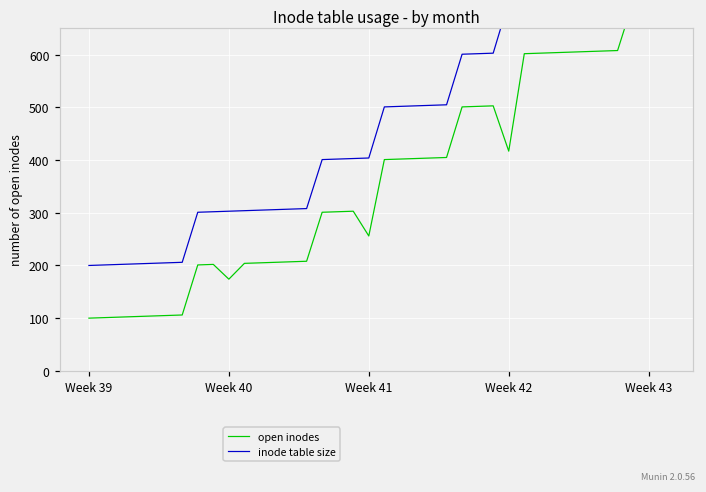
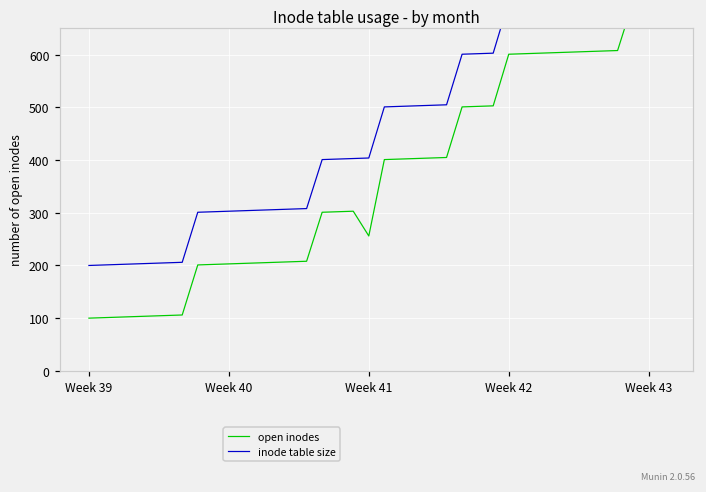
open inodes, Week 40: 170 -> 200
open inodes, Week 42: 420 -> 600
